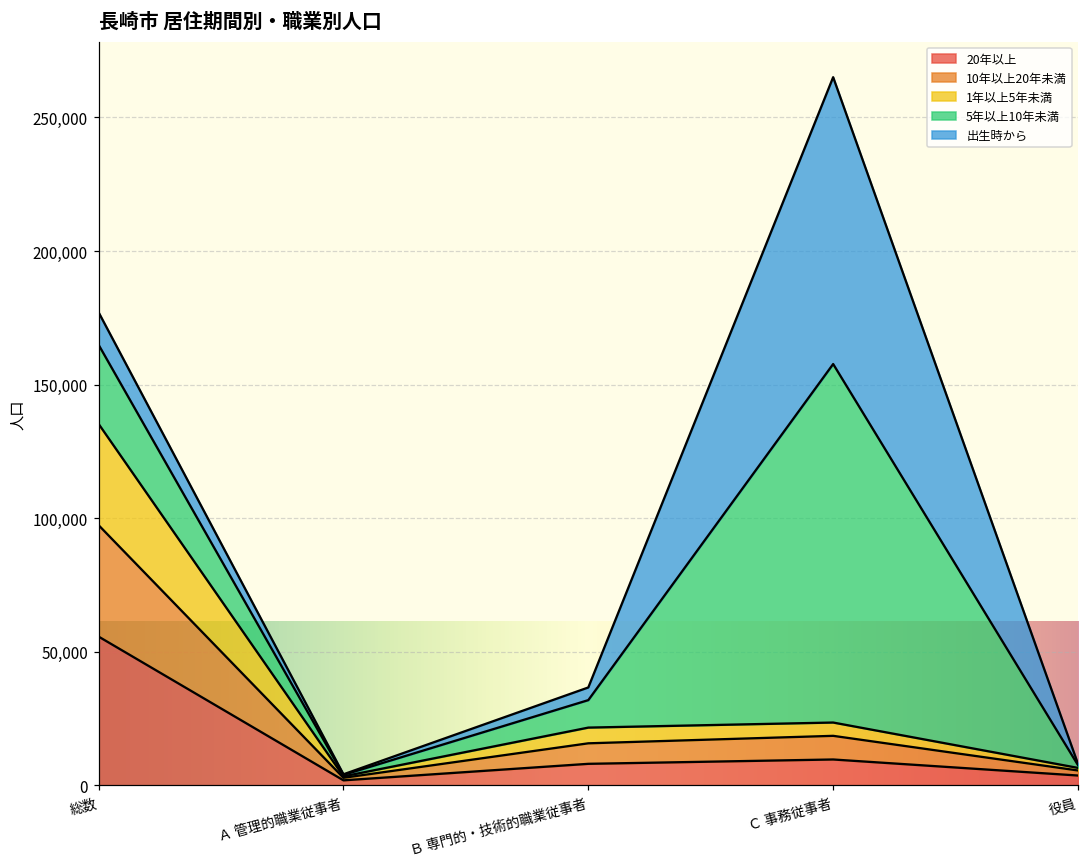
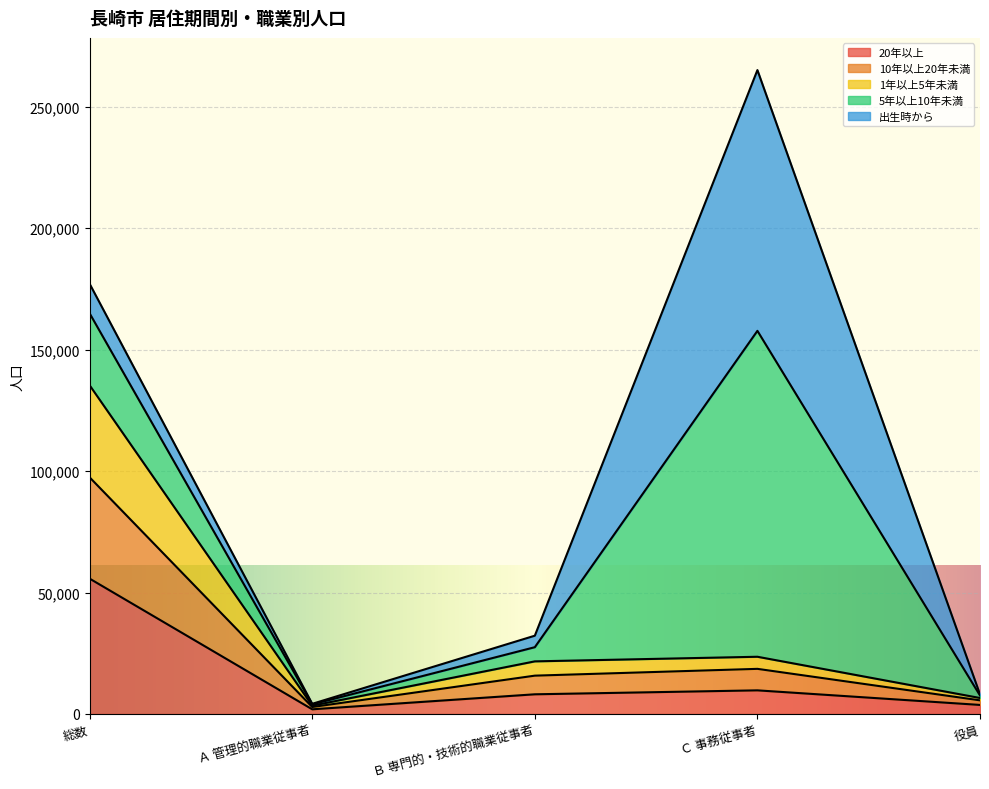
5年以上10年未満, Ｂ 専門的・技術的職業従事者: 10,000 -> 6,000
